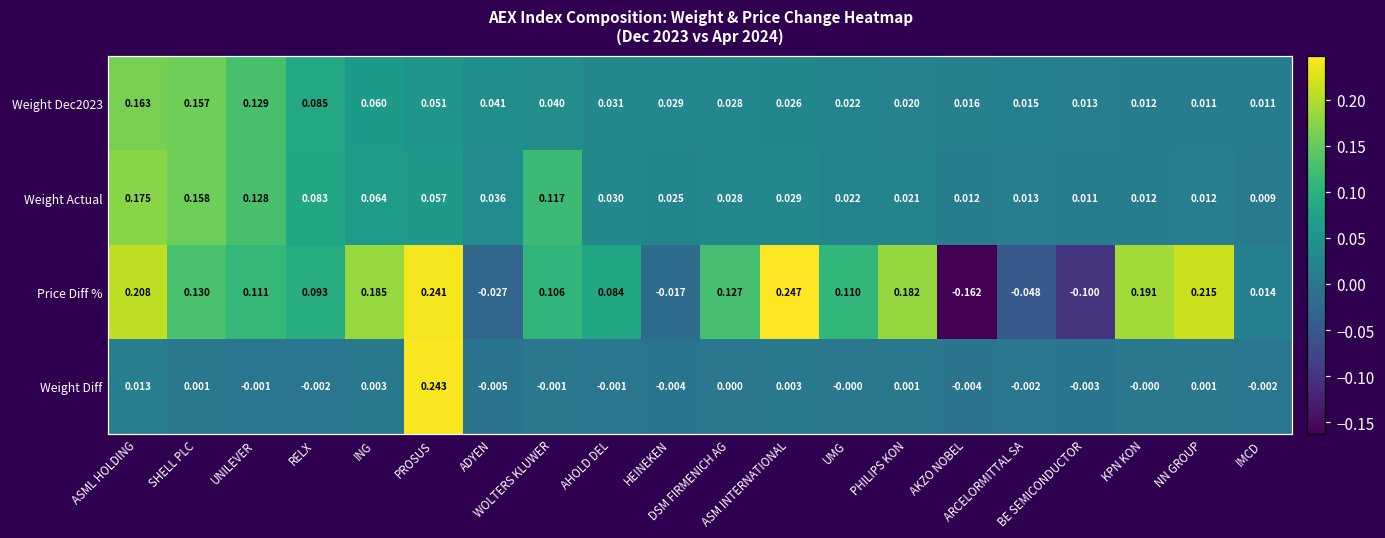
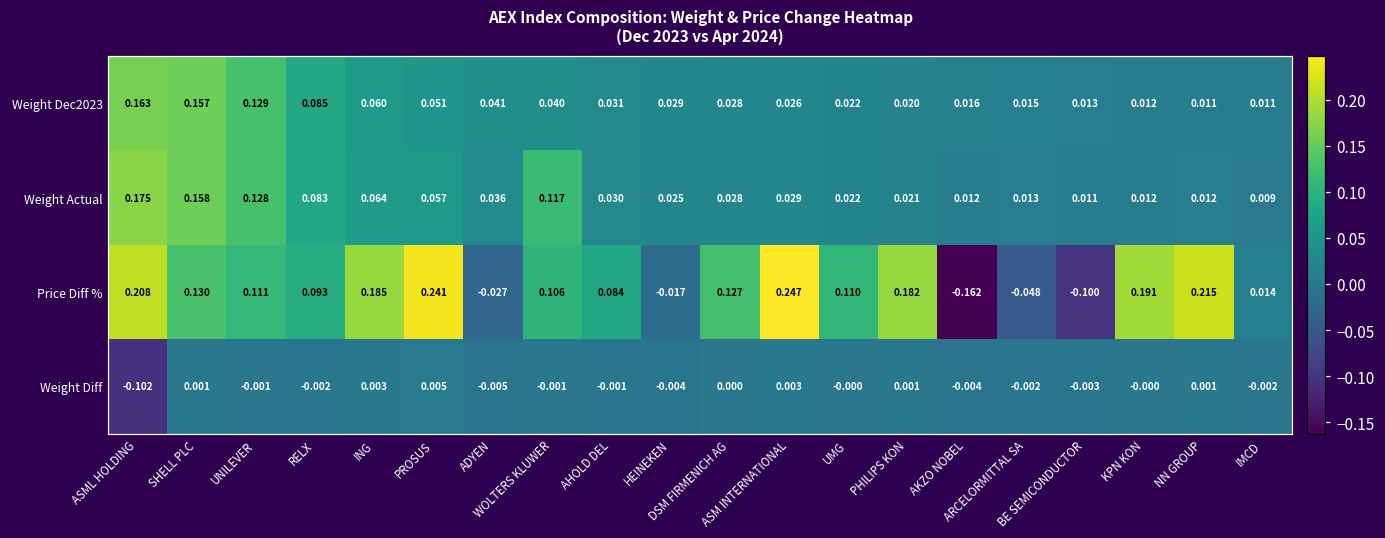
Weight Diff, ASML HOLDING: 0.013 -> -0.102
Weight Diff, PROSUS: 0.243 -> 0.005
